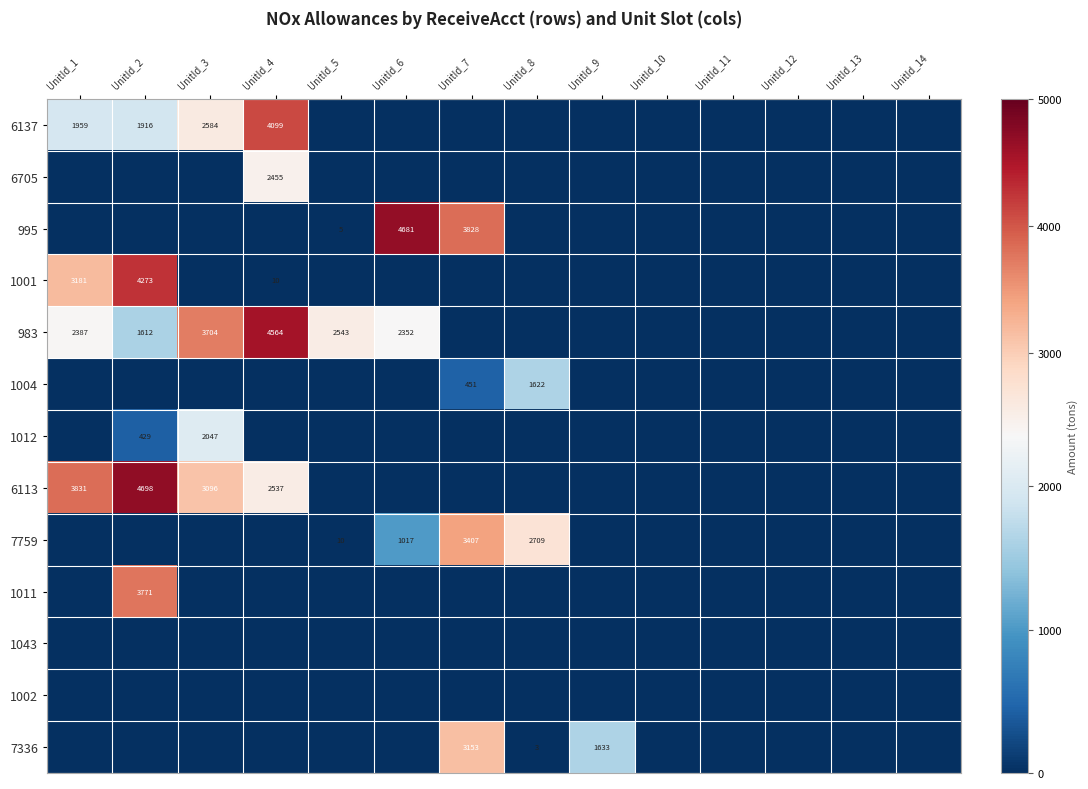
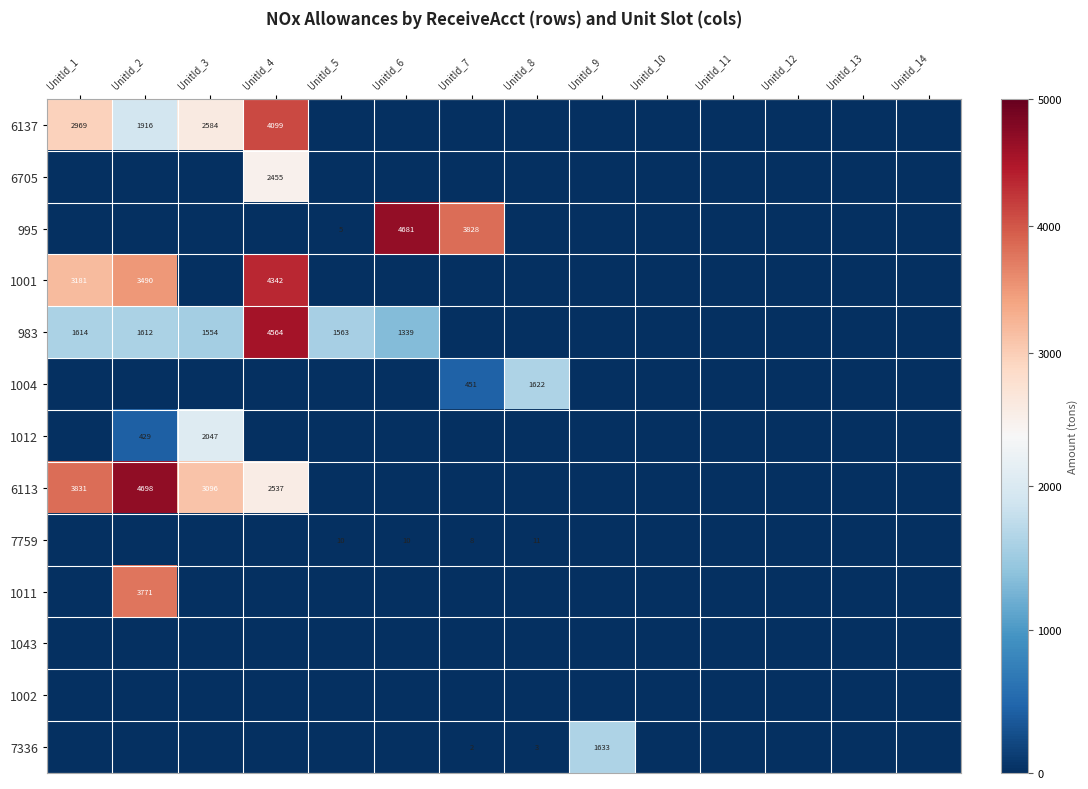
6137, UnitId_1: 1959 -> 2969
1001, UnitId_2: 4273 -> 3490
1001, UnitId_4: 10 -> 4342
983, UnitId_1: 2387 -> 1614
983, UnitId_3: 3704 -> 1554
983, UnitId_5: 2543 -> 1563
983, UnitId_6: 2352 -> 1339
7759, UnitId_6: 1017 -> 10
7759, UnitId_7: 3407 -> 8
7759, UnitId_8: 2709 -> 11
7336, UnitId_7: 3153 -> 2
